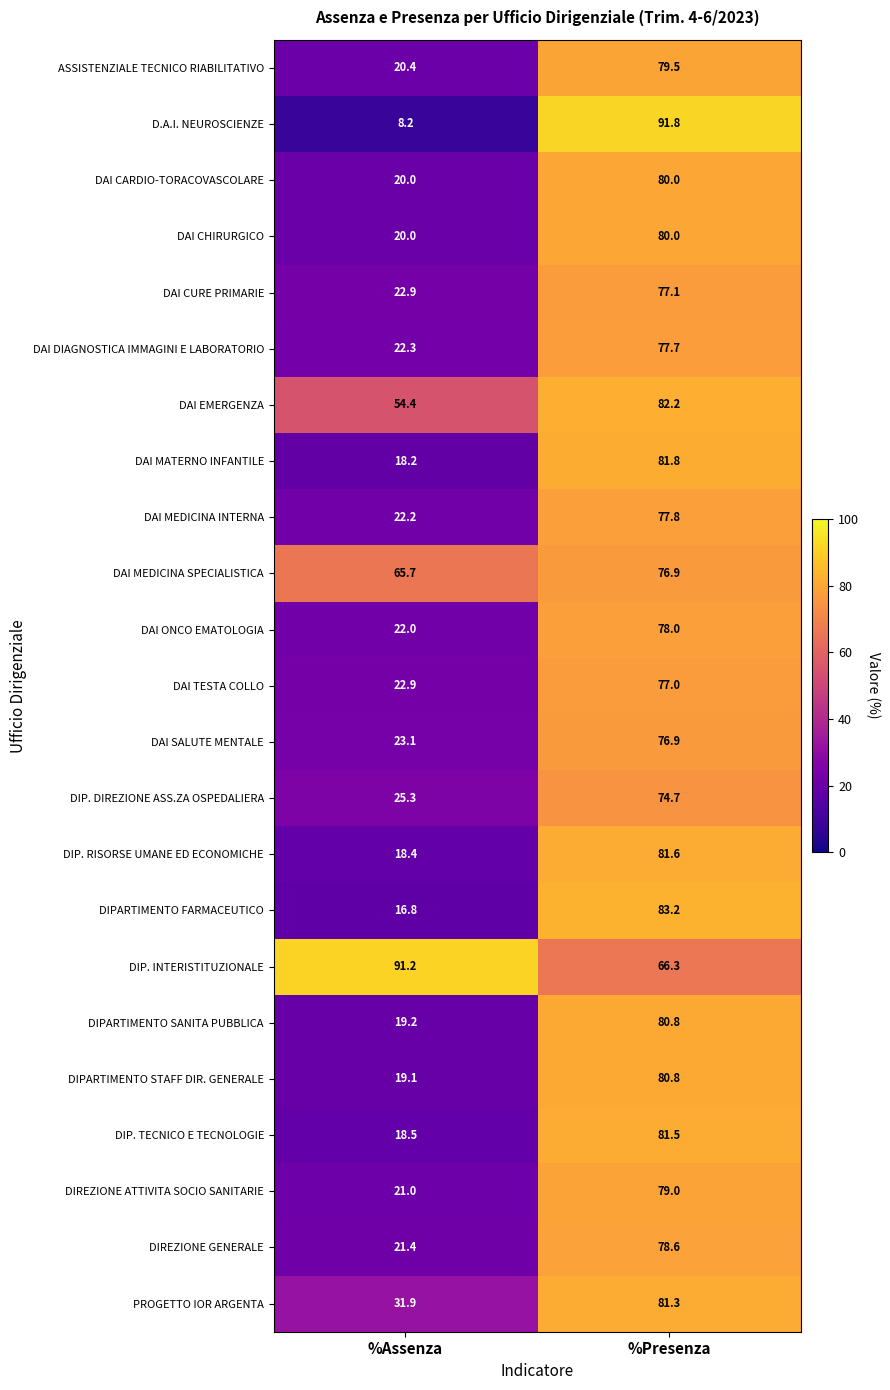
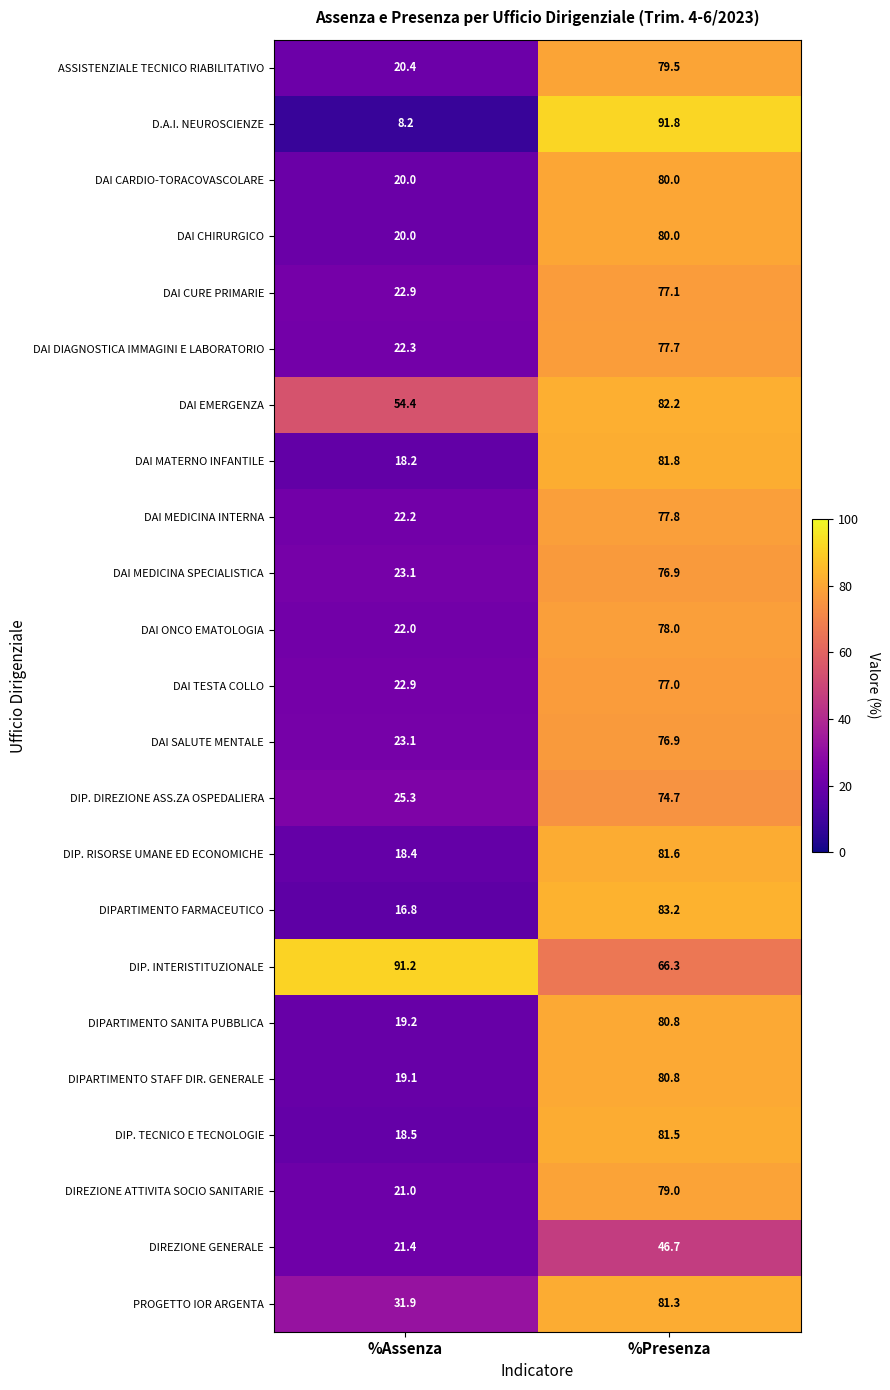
DAI MEDICINA SPECIALISTICA, %Assenza: 65.7 -> 23.1
DIREZIONE GENERALE, %Presenza: 78.6 -> 46.7
